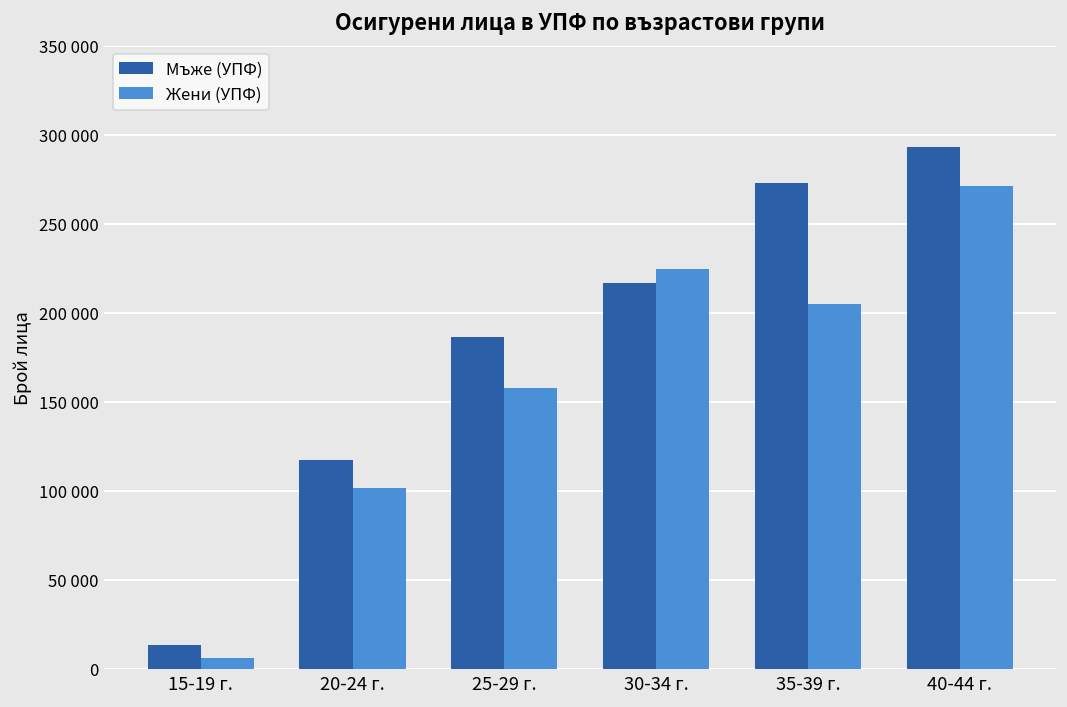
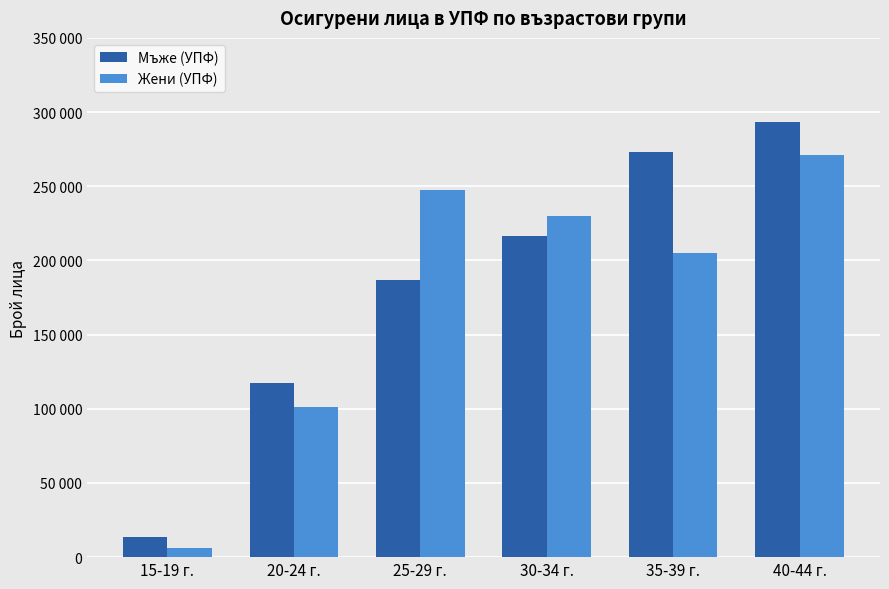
Жени (УПФ), 25-29 г.: 158000 -> 248000
Жени (УПФ), 30-34 г.: 225000 -> 230000
